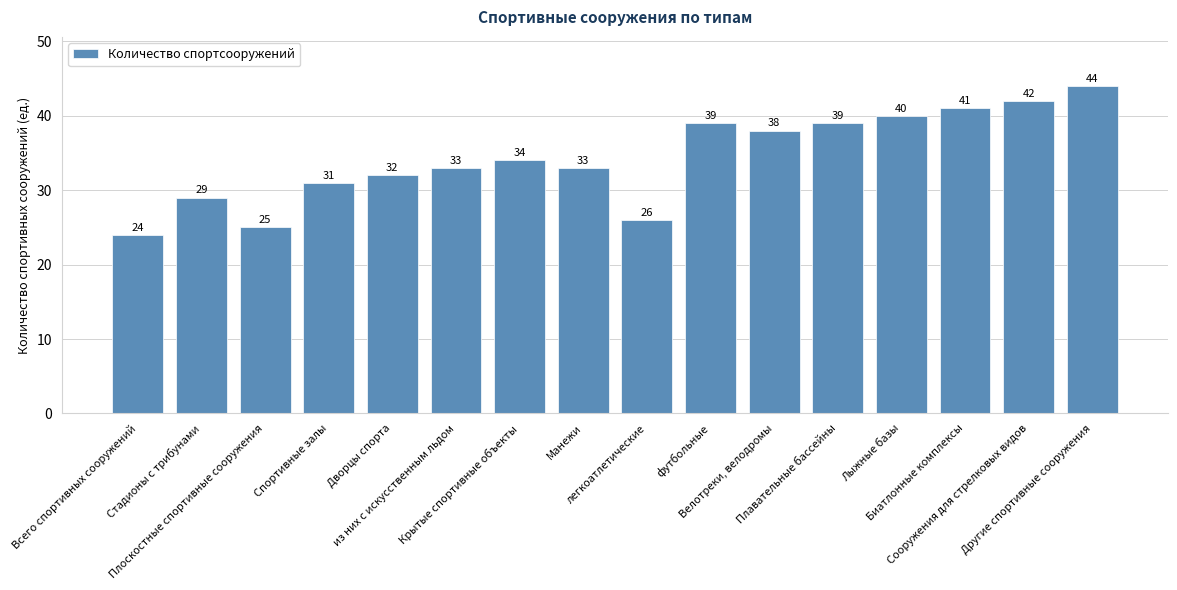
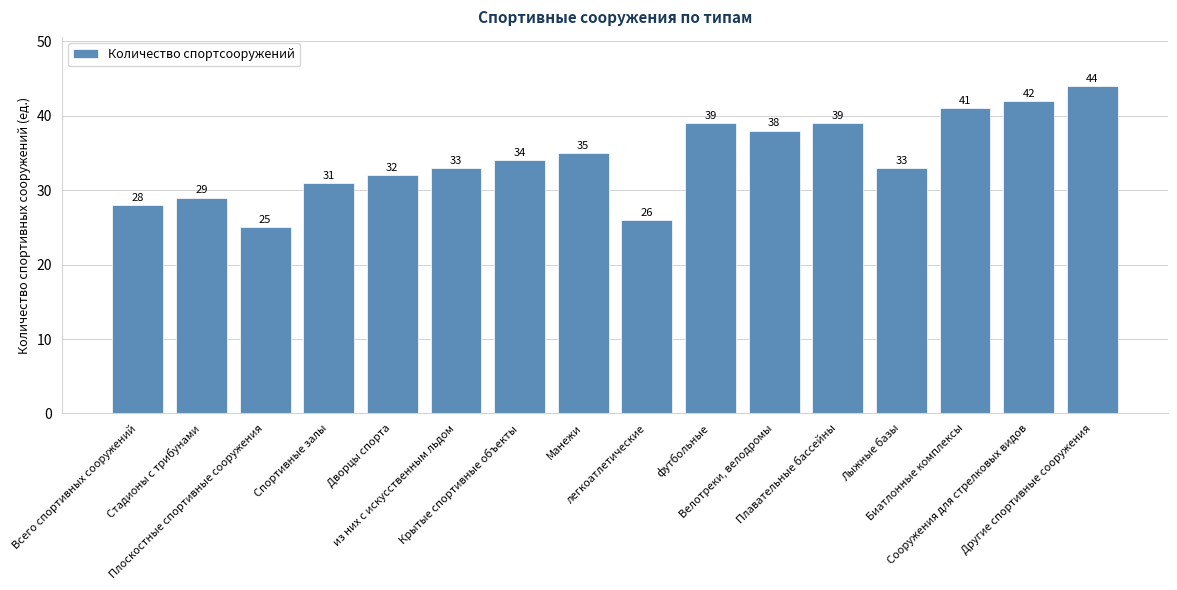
Всего спортивных сооружений: 24 -> 28
Манежи: 33 -> 35
Лыжные базы: 40 -> 33
